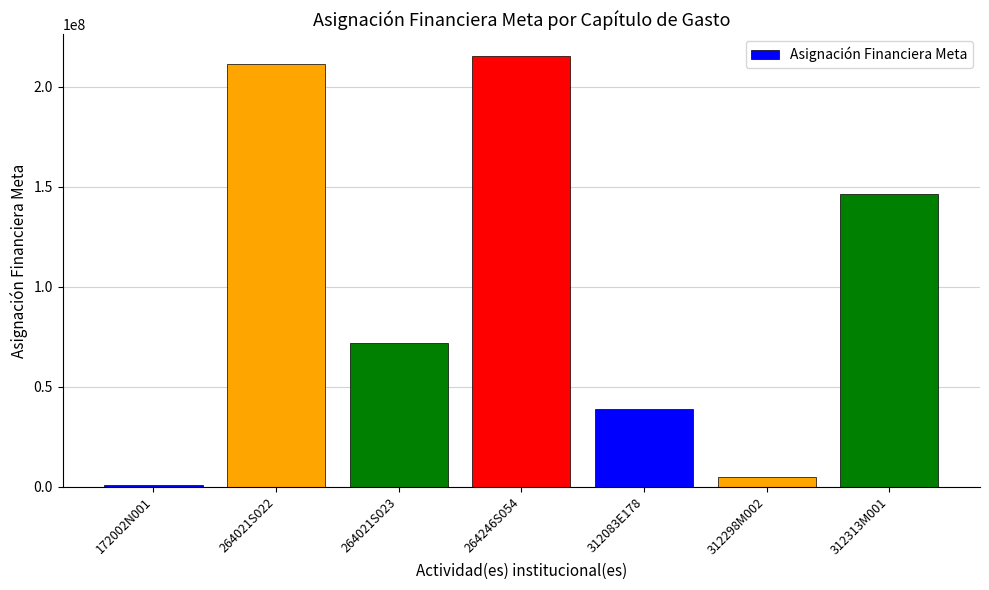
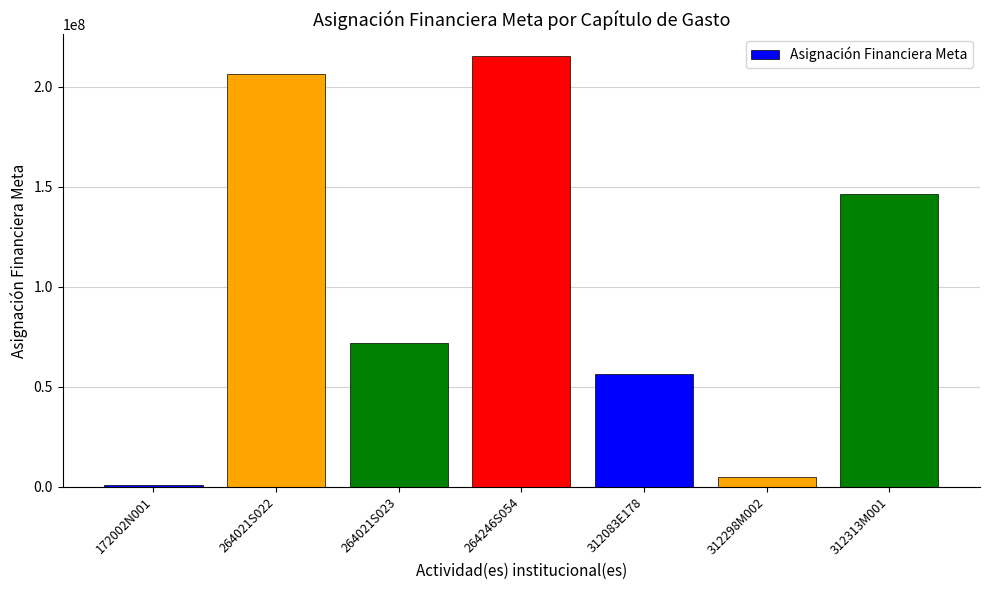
264021S022: 211000000 -> 206000000
312083E178: 39000000 -> 57000000
